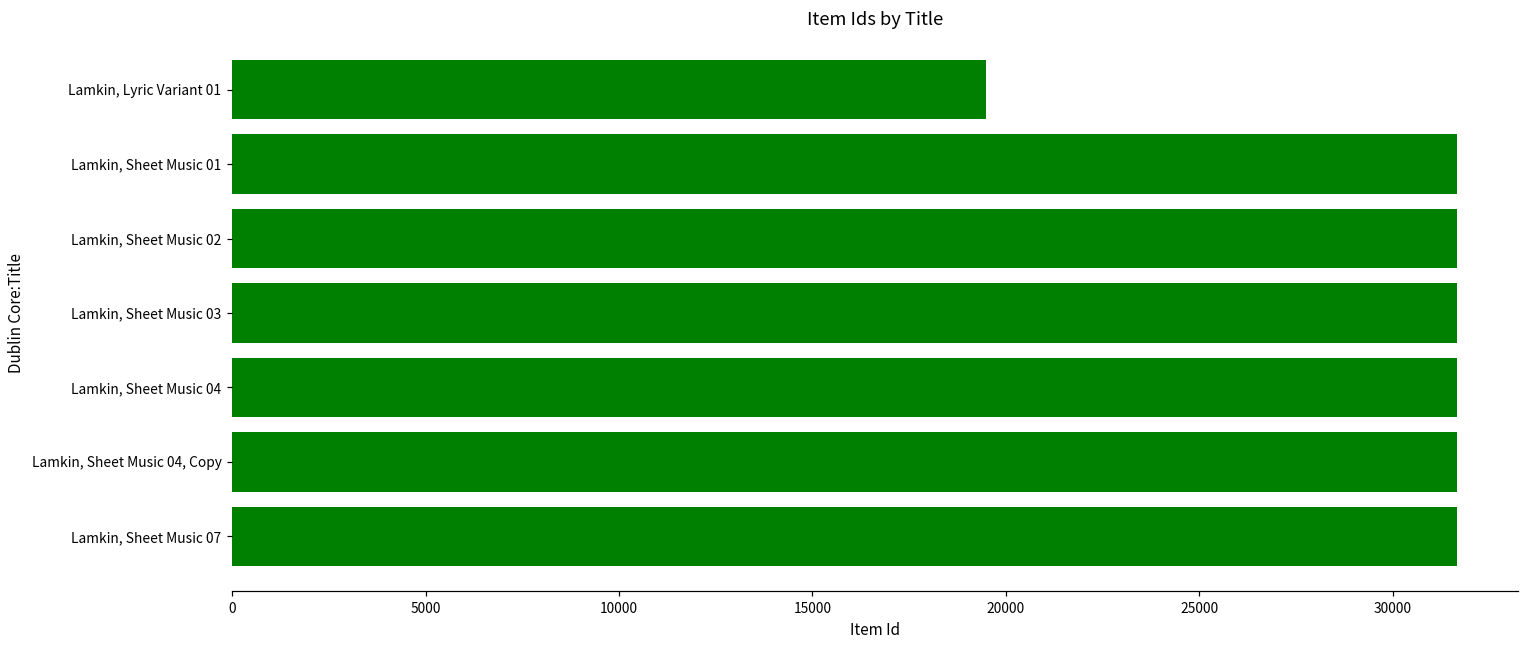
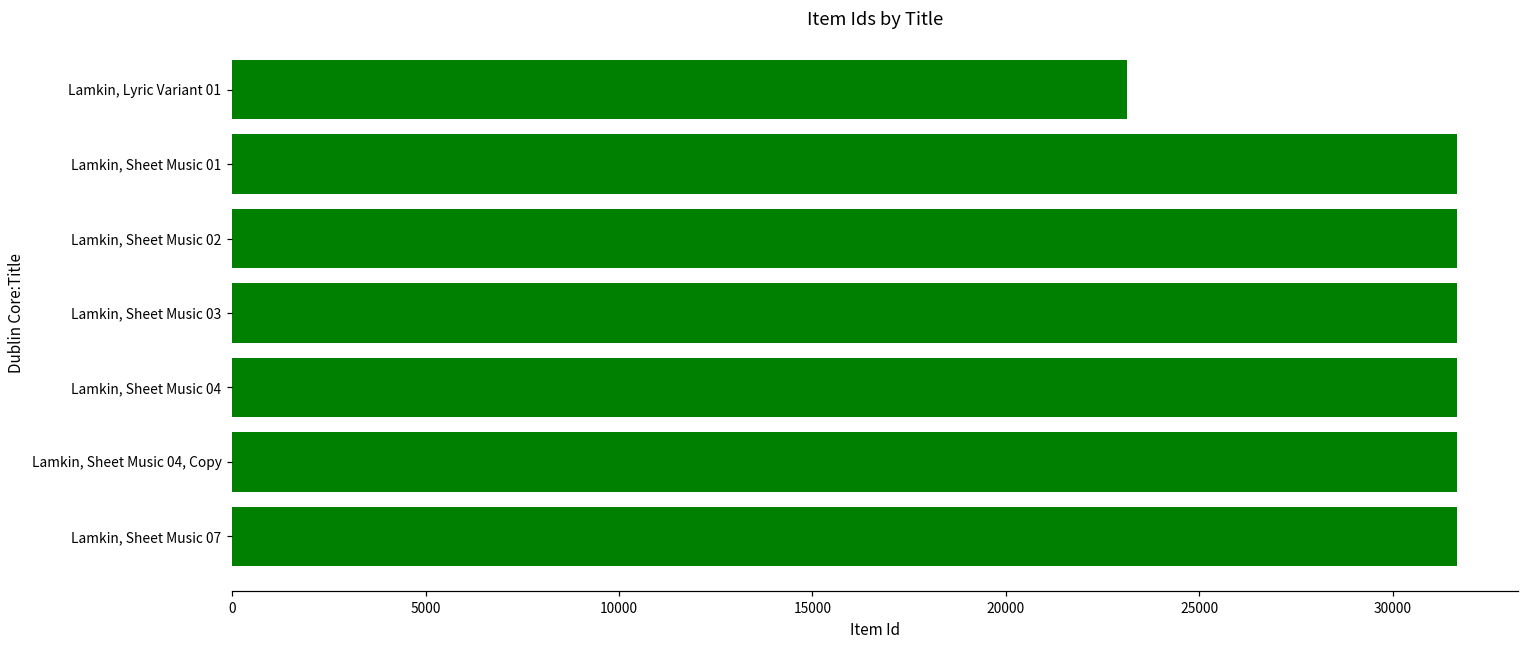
Lamkin, Lyric Variant 01: 19500 -> 23100
